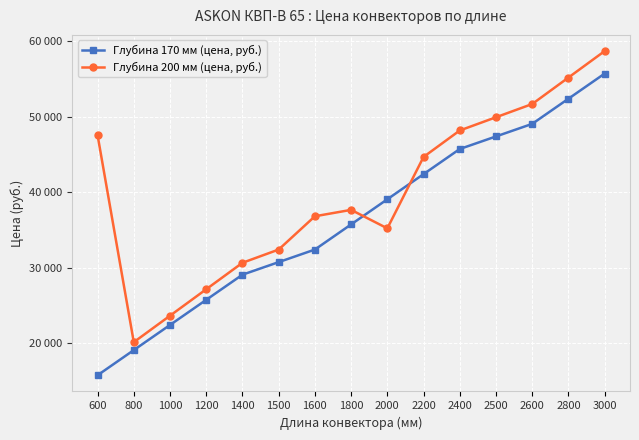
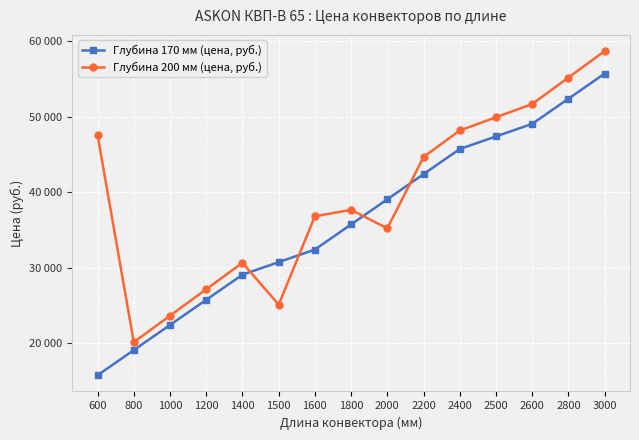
Глубина 200 мм (цена, руб.), 1500: 32000 -> 25000
